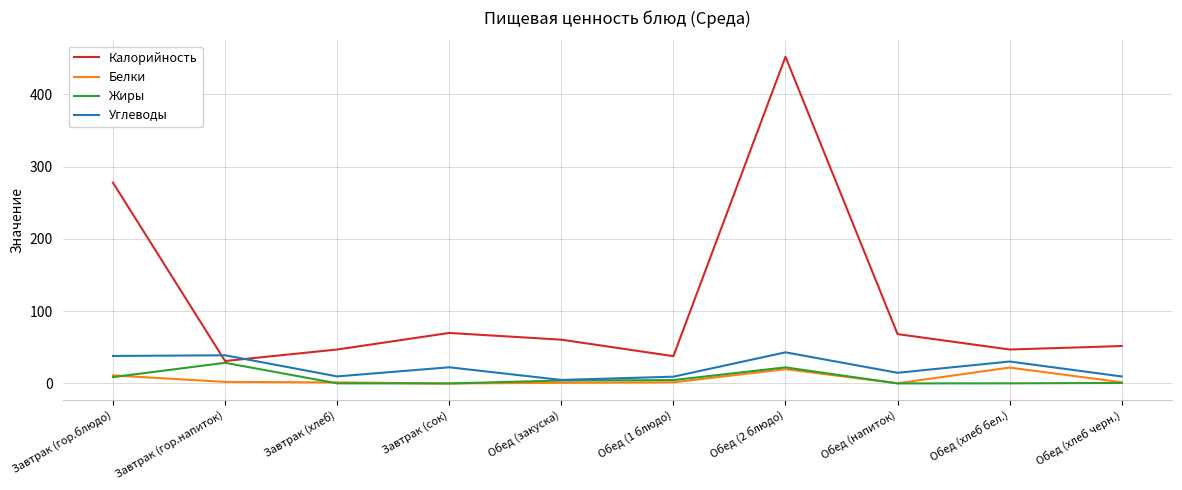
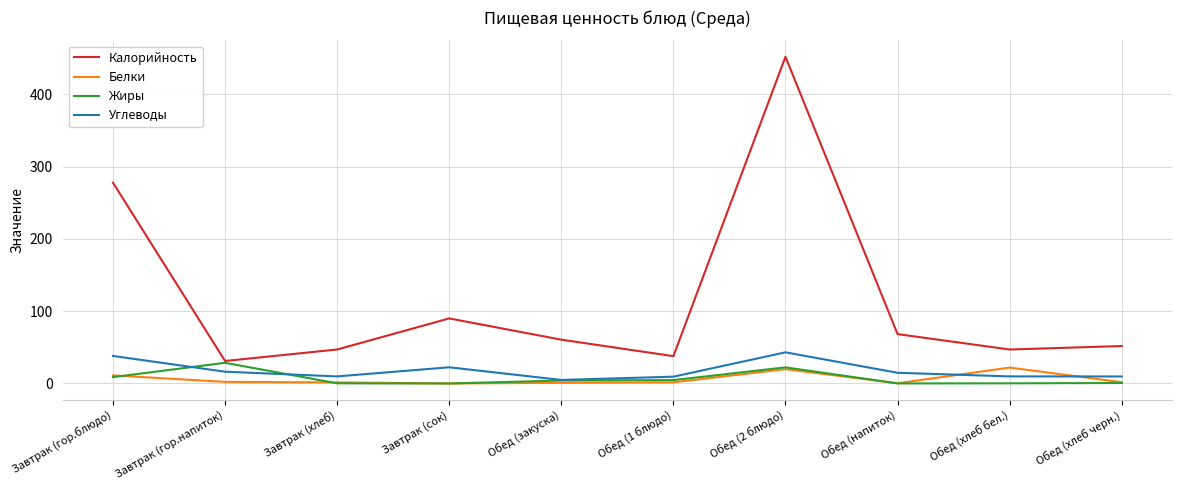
Углеводы, Завтрак (гор.напиток): 40 -> 20
Калорийность, Завтрак (сок): 70 -> 90
Углеводы, Обед (хлеб бел.): 30 -> 10
